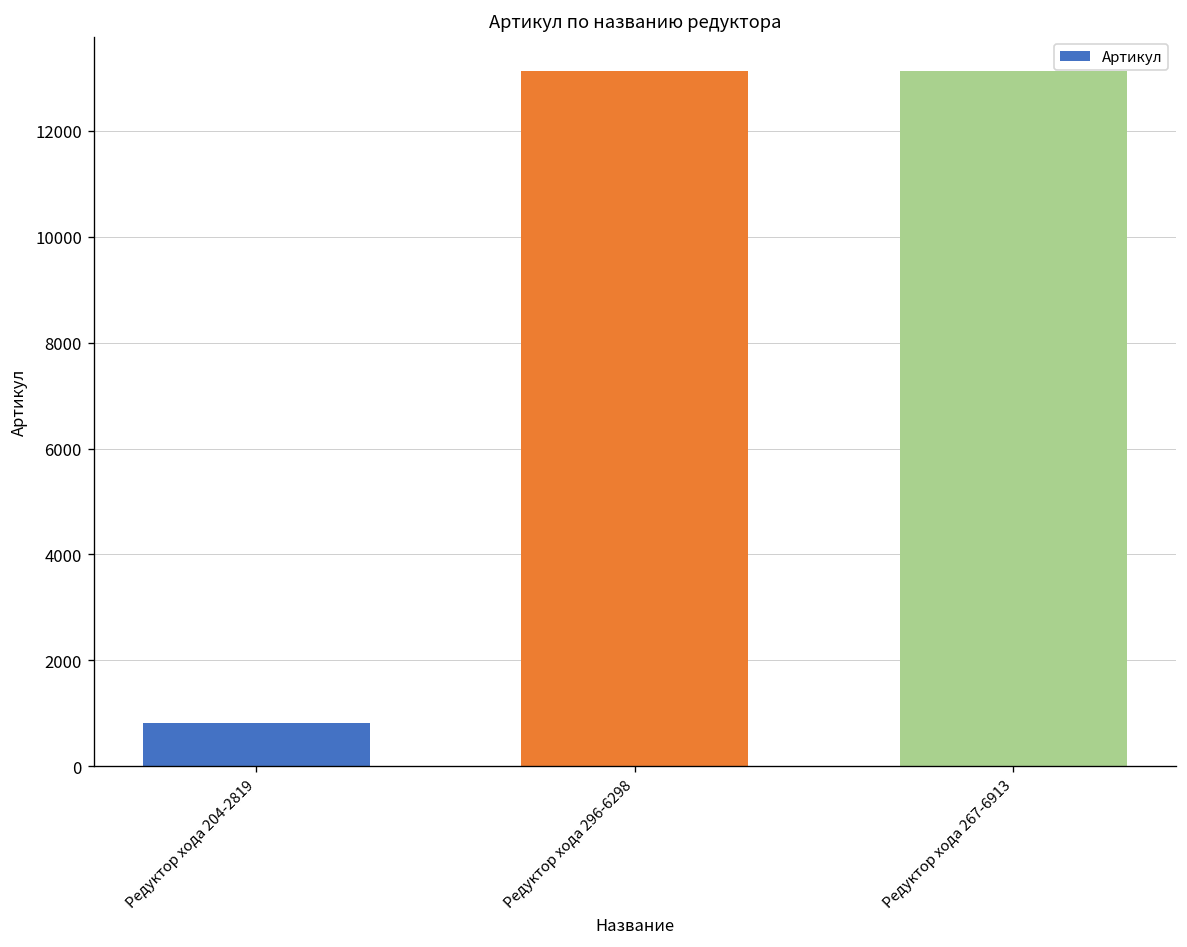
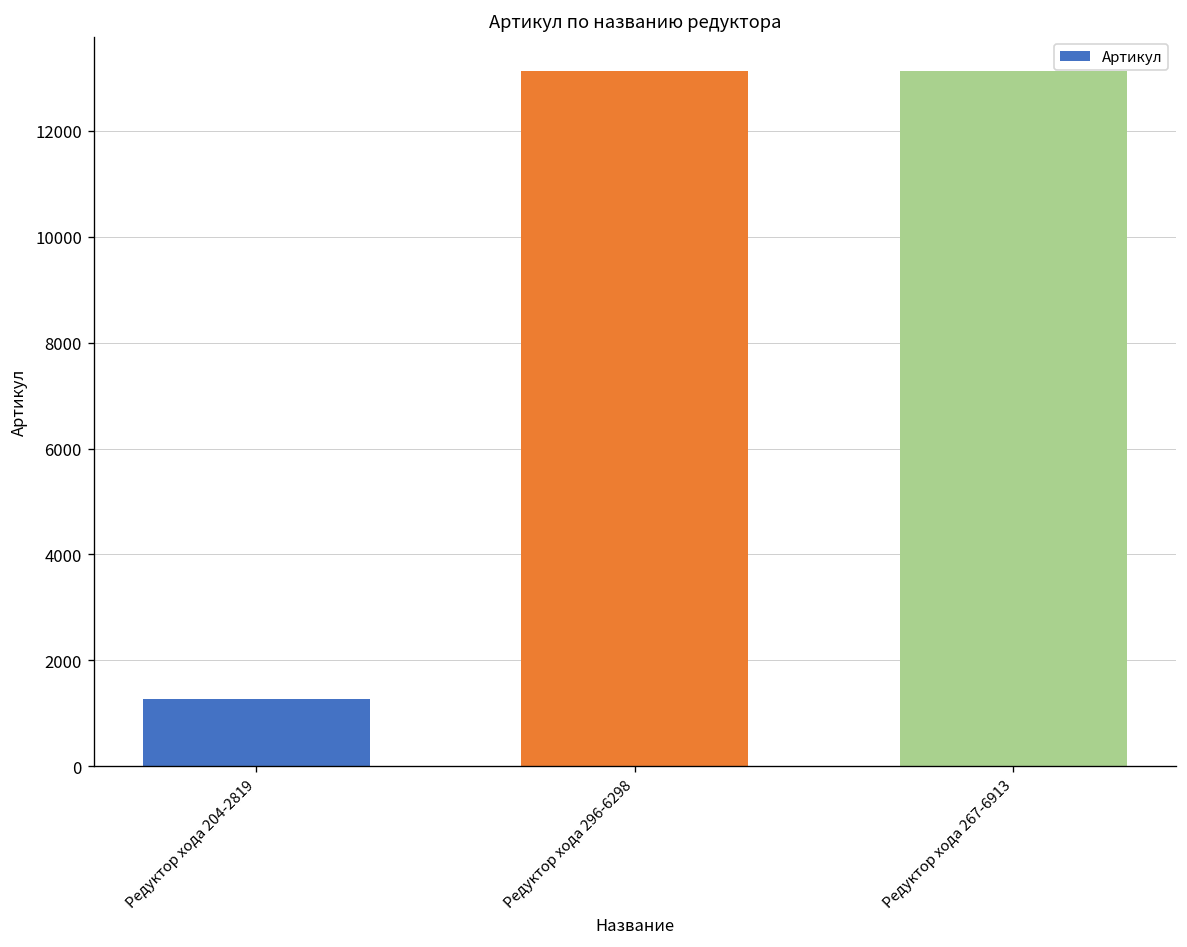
Редуктор хода 204-2819: 800 -> 1300
